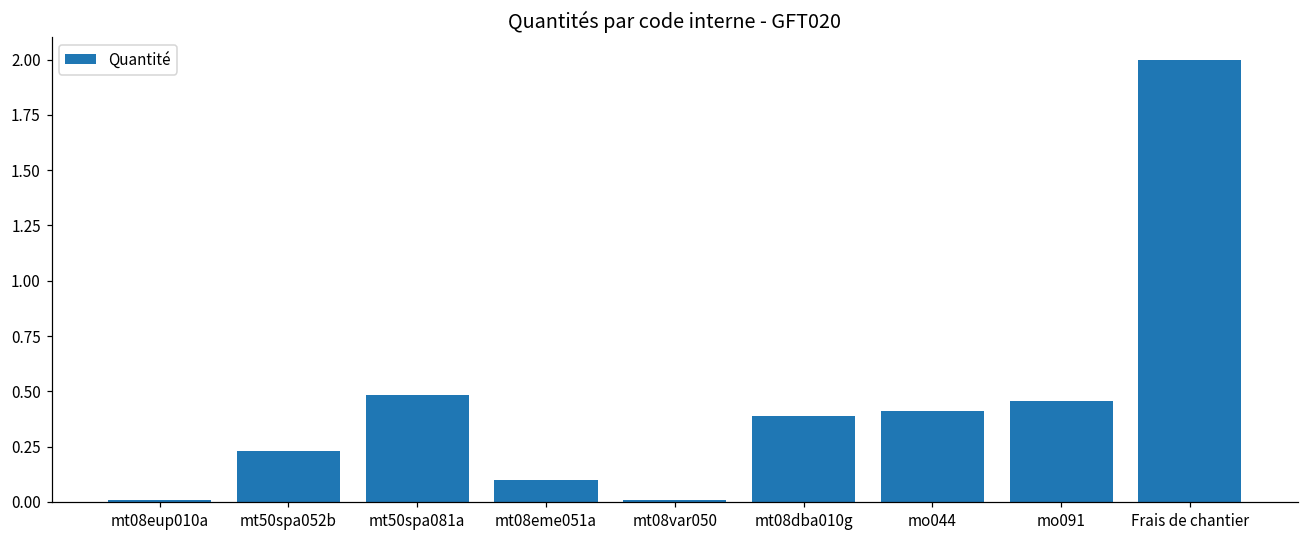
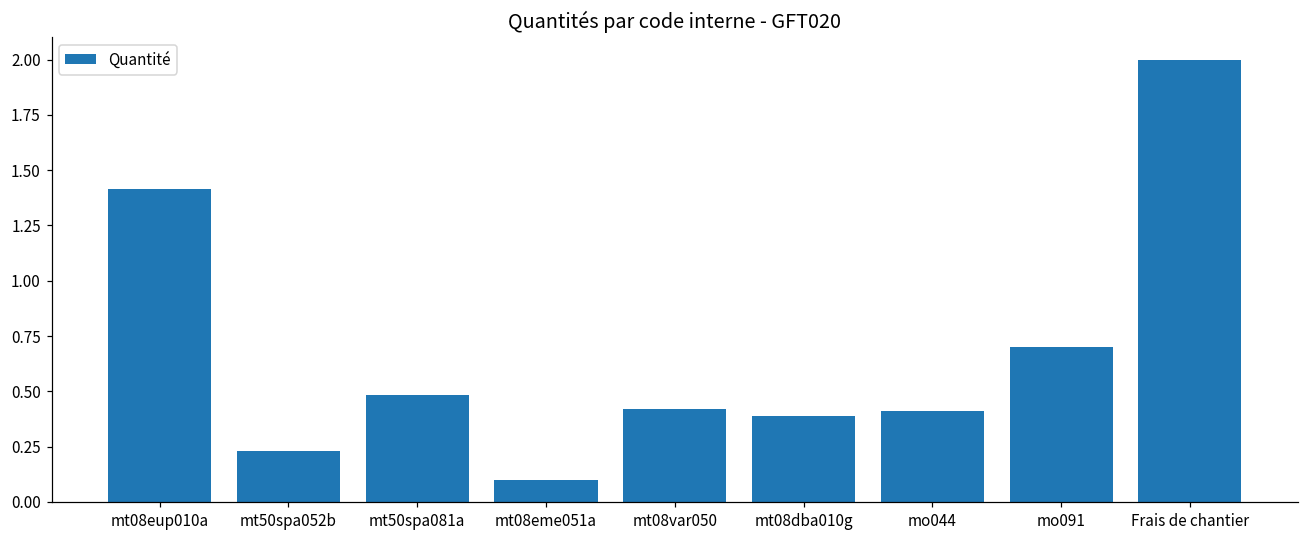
mt08eup010a: 0.01 -> 1.41
mt08var050: 0.01 -> 0.42
mo091: 0.46 -> 0.70
